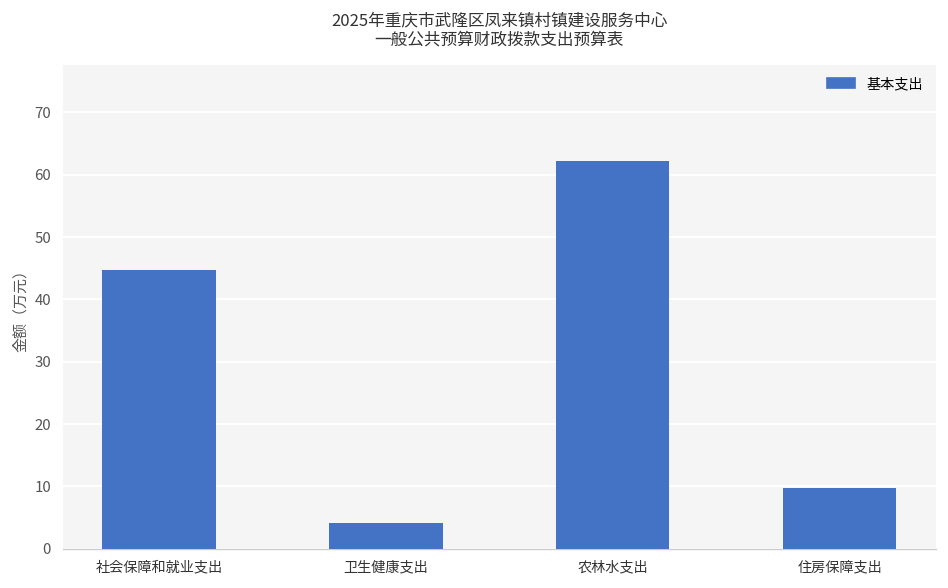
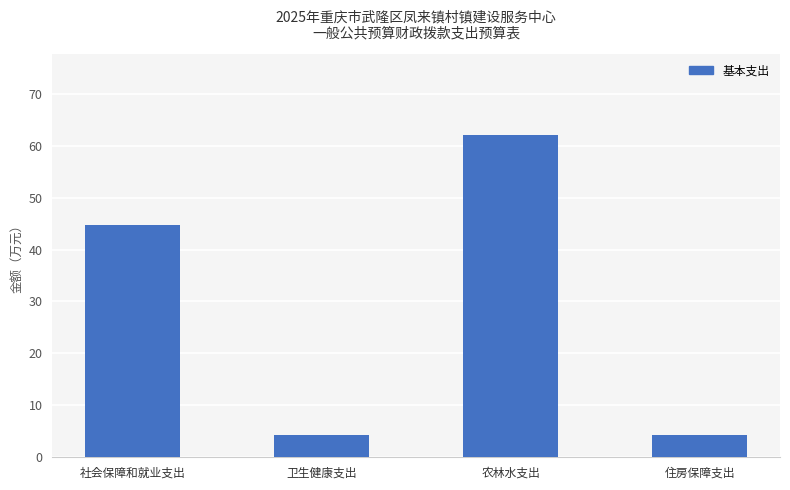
住房保障支出: 10 -> 4
